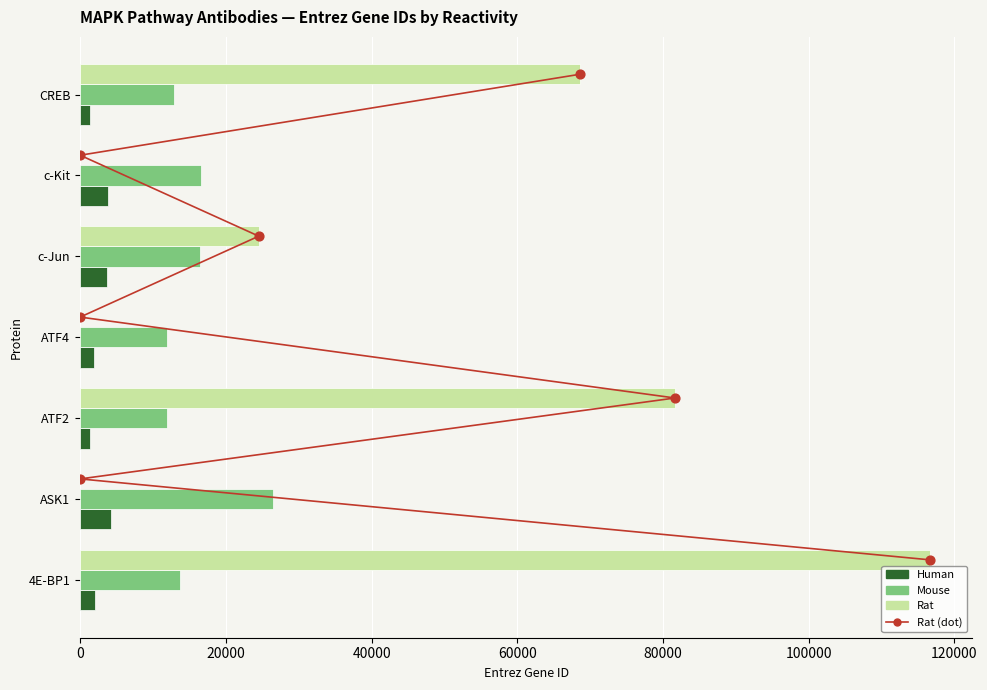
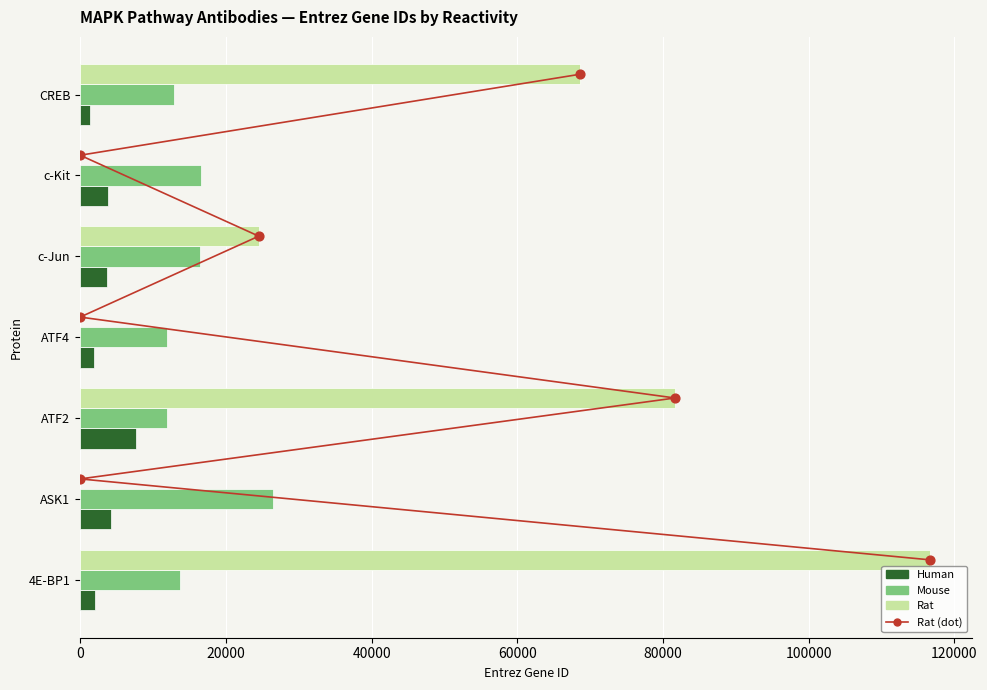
Human, ATF2: 1000 -> 8000
